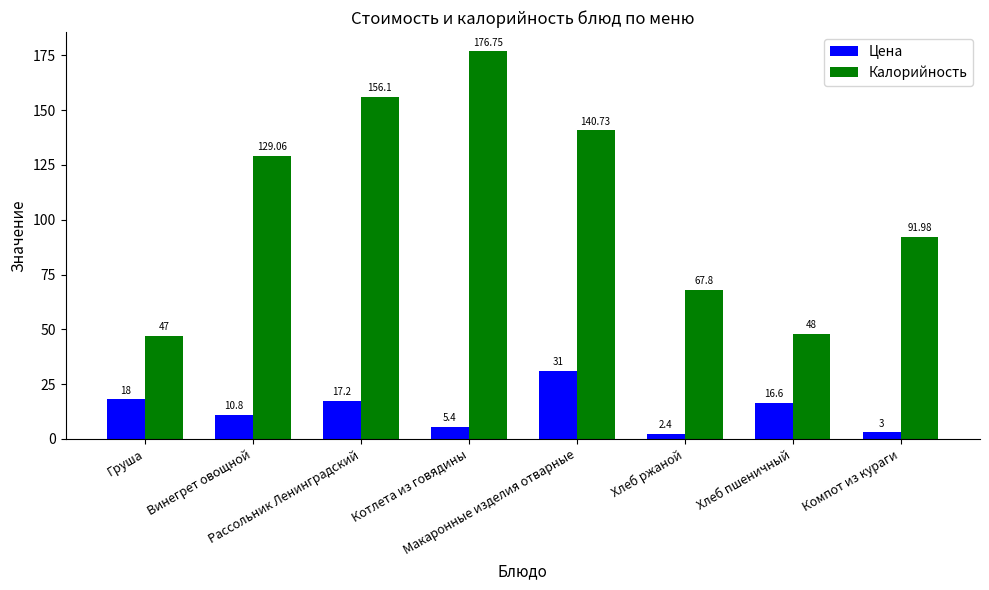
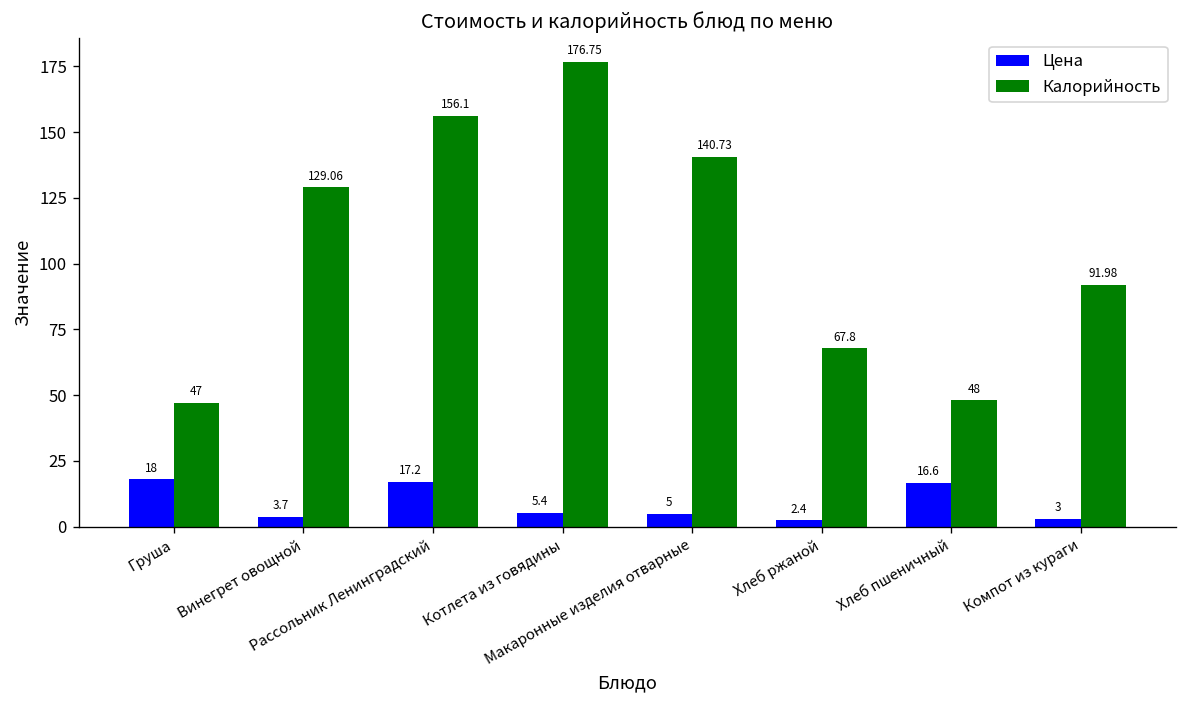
Цена, Винегрет овощной: 10.8 -> 3.7
Цена, Макаронные изделия отварные: 31 -> 5
